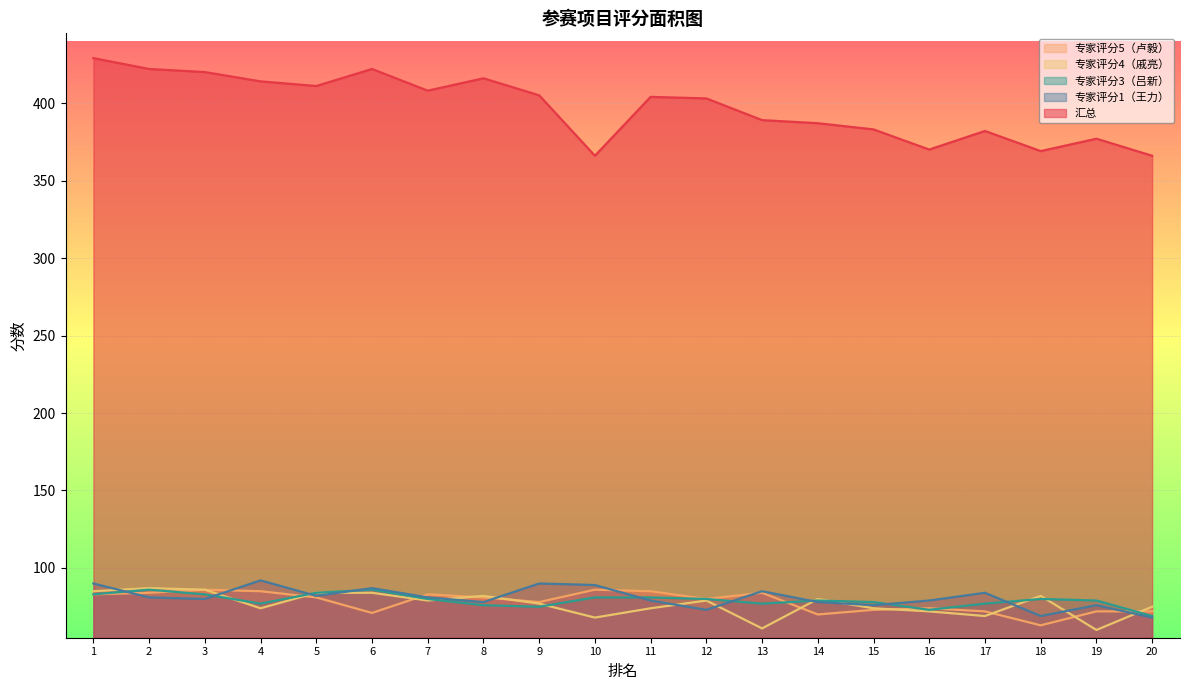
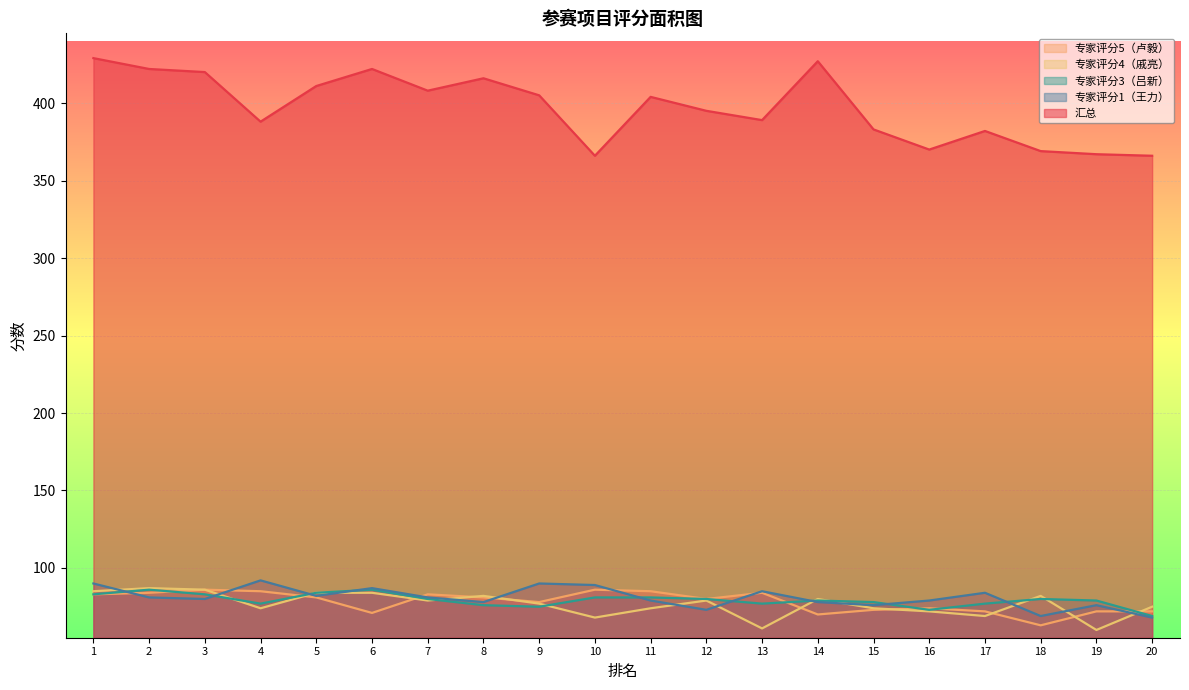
汇总, 4: 414 -> 388
汇总, 12: 403 -> 395
汇总, 14: 387 -> 427
汇总, 19: 377 -> 367
